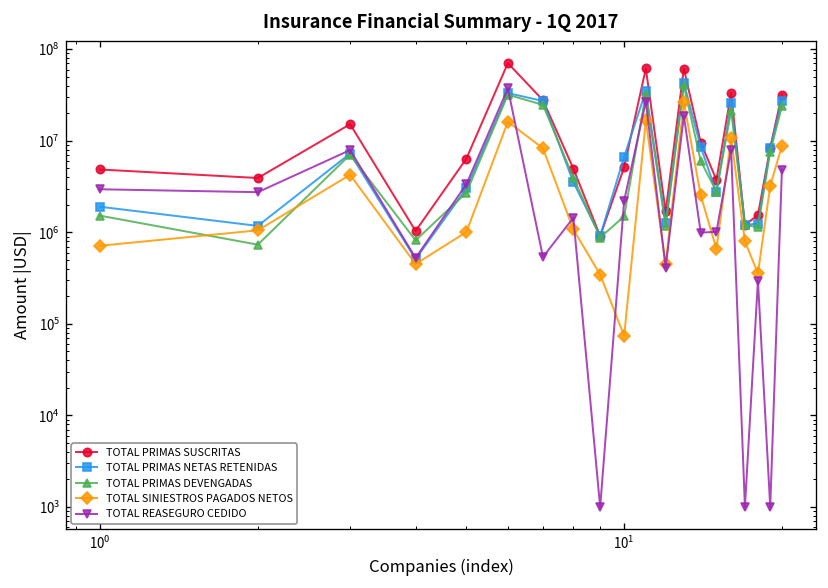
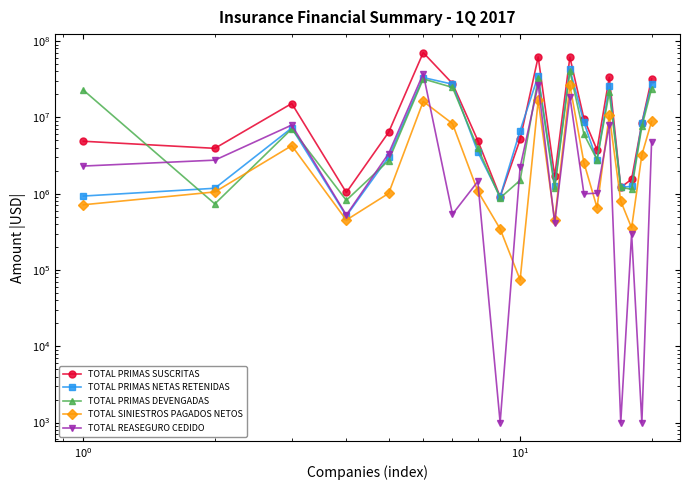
TOTAL PRIMAS NETAS RETENIDAS, 10^0: 1900000 -> 900000
TOTAL PRIMAS DEVENGADAS, 10^0: 1500000 -> 23000000
TOTAL REASEGURO CEDIDO, 10^0: 3000000 -> 2300000
